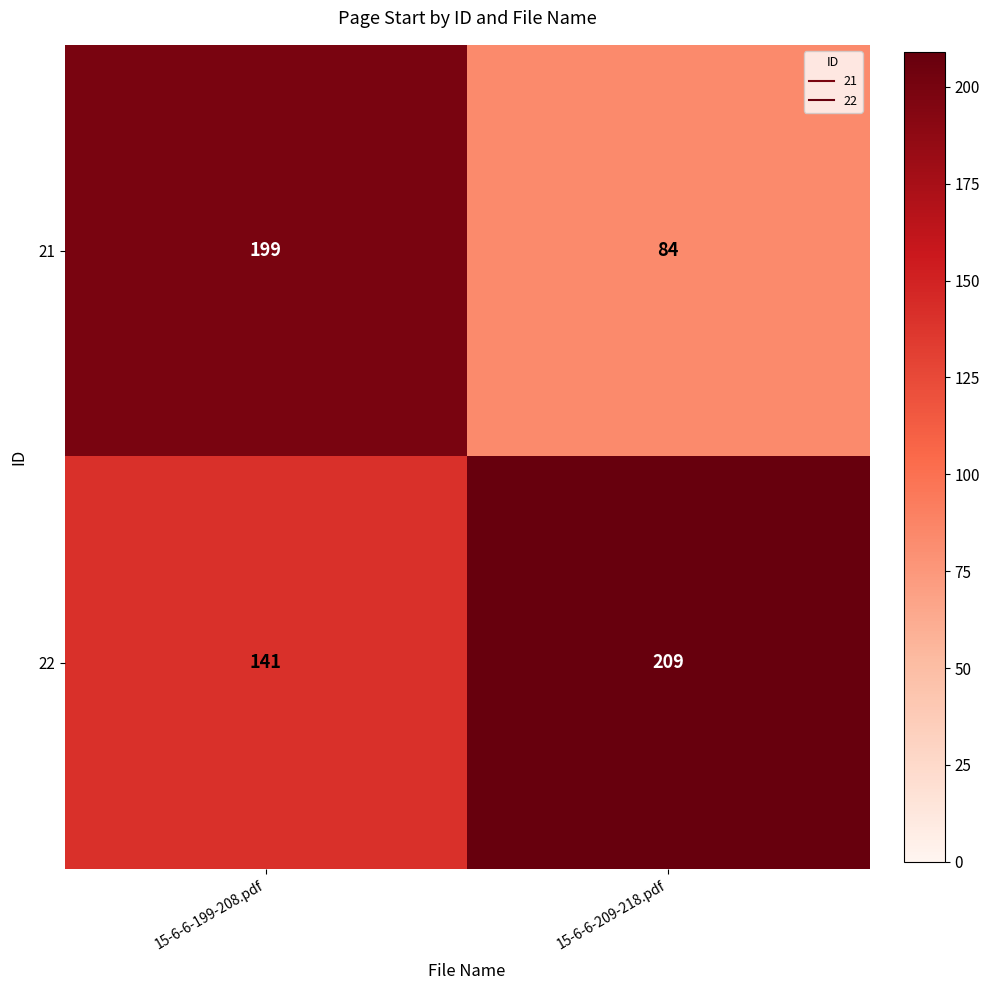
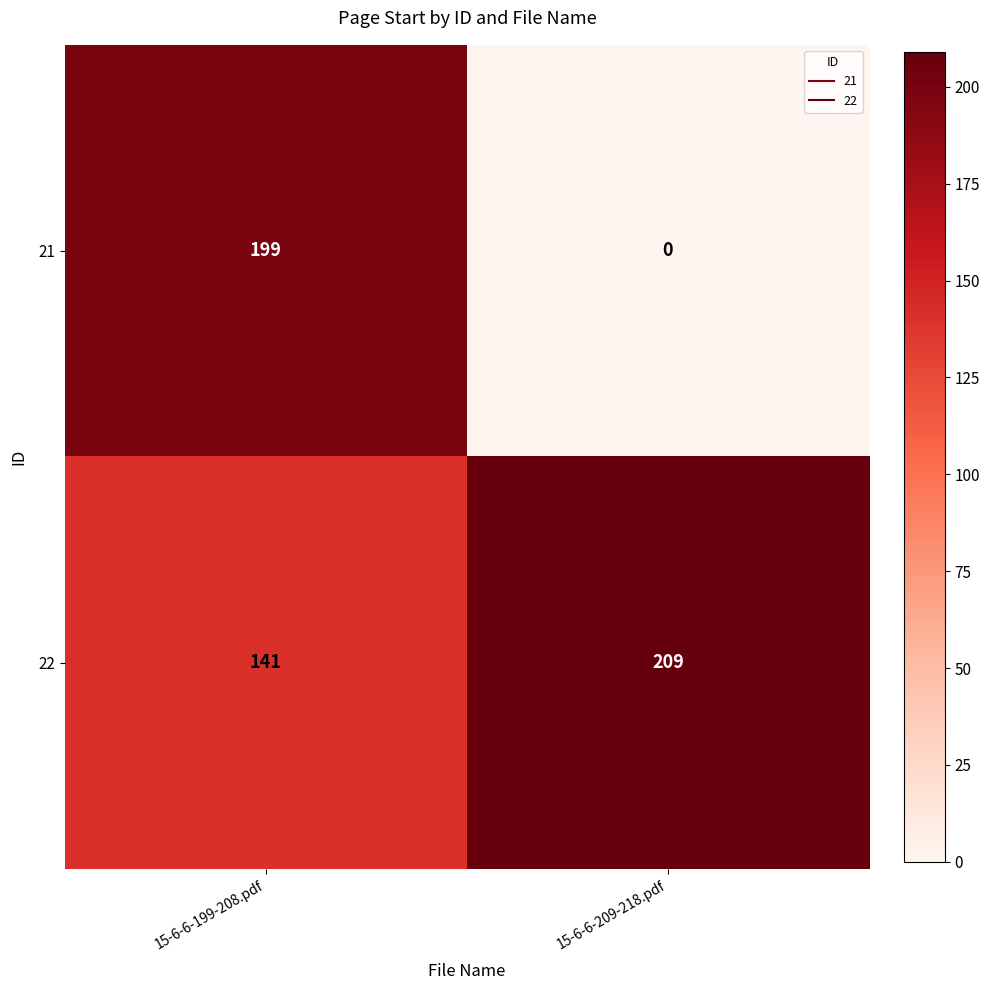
21, 15-6-6-209-218.pdf: 84 -> 0
